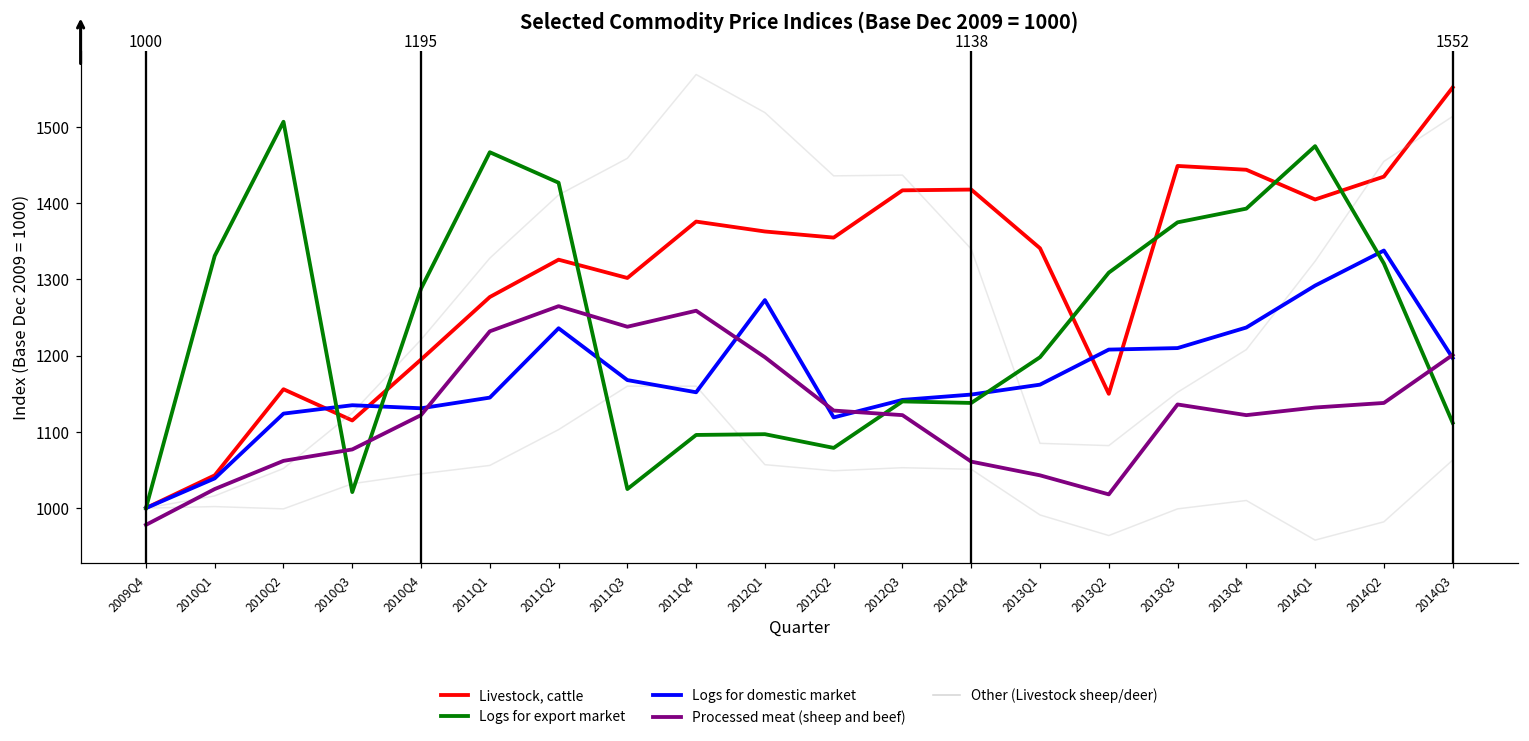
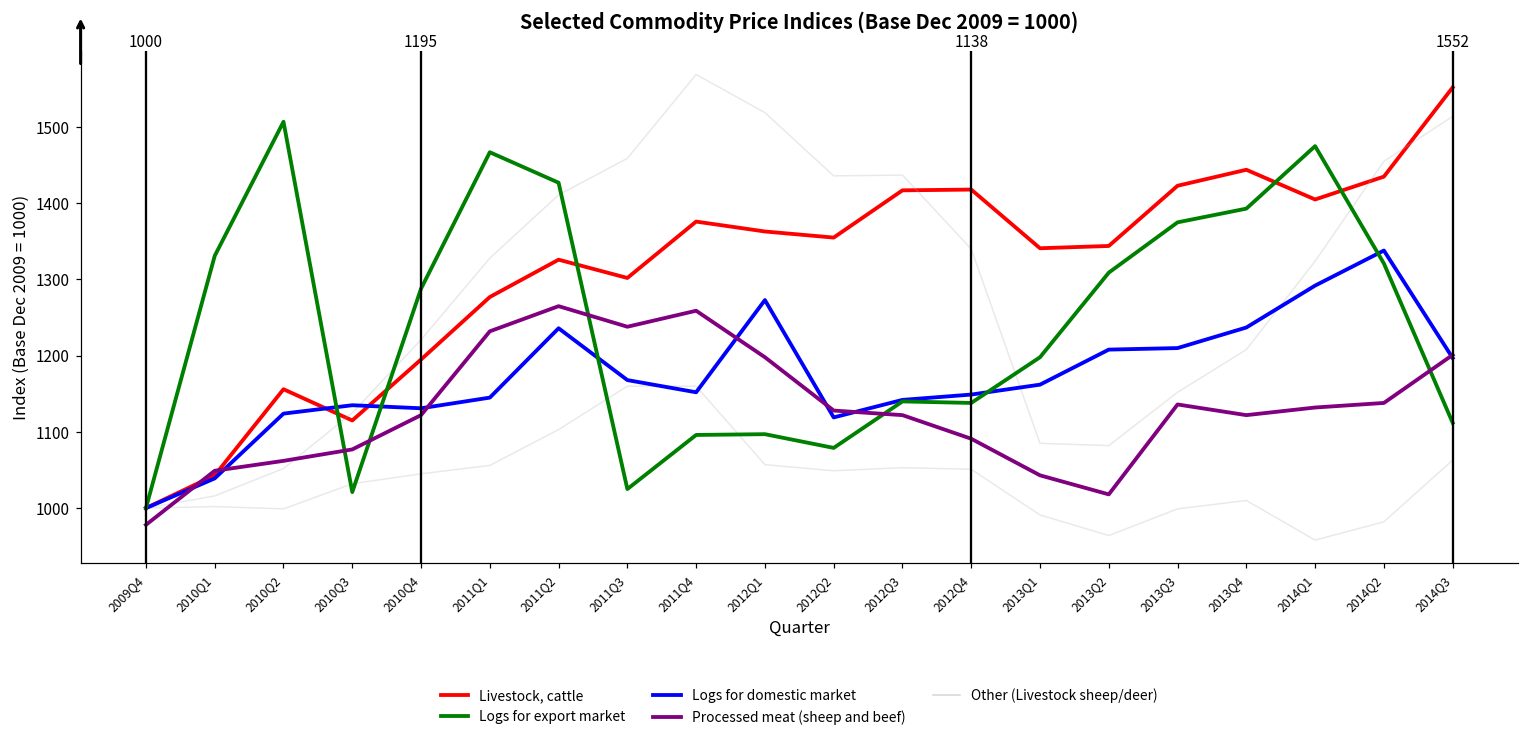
Processed meat (sheep and beef), 2010Q1: 1030 -> 1050
Processed meat (sheep and beef), 2012Q4: 1060 -> 1090
Livestock, cattle, 2013Q2: 1150 -> 1340
Livestock, cattle, 2013Q3: 1450 -> 1420
